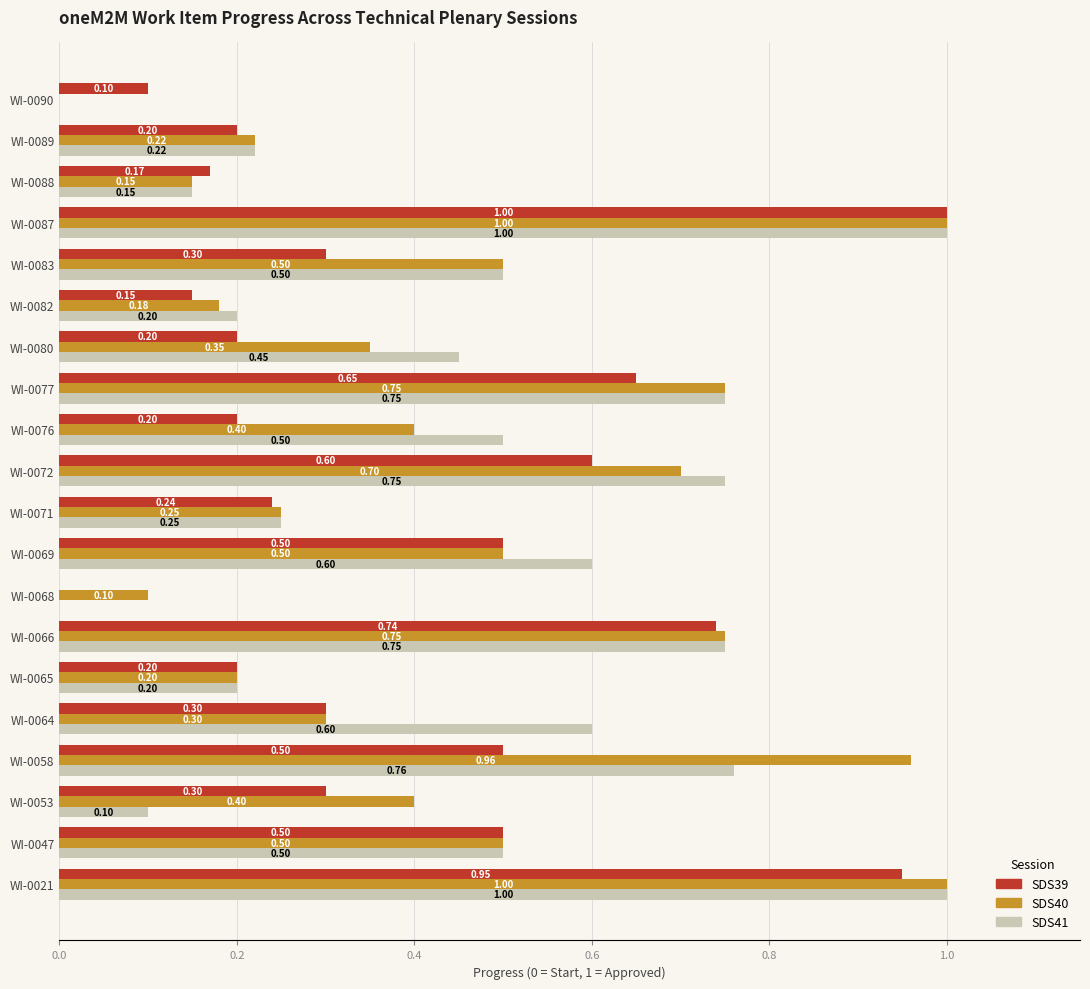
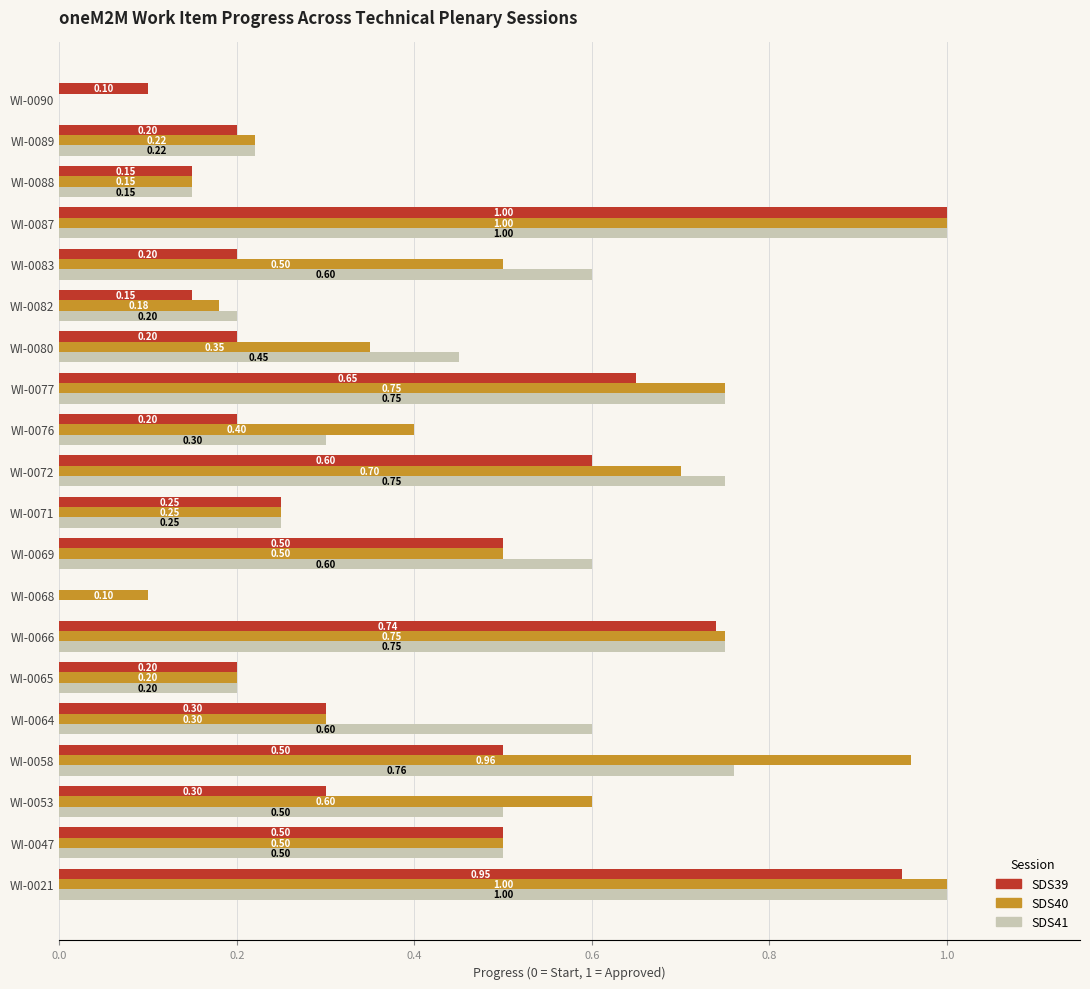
SDS39, WI-0088: 0.17 -> 0.15
SDS39, WI-0083: 0.30 -> 0.20
SDS41, WI-0083: 0.50 -> 0.60
SDS41, WI-0076: 0.50 -> 0.30
SDS39, WI-0071: 0.24 -> 0.25
SDS40, WI-0053: 0.40 -> 0.60
SDS41, WI-0053: 0.10 -> 0.50
